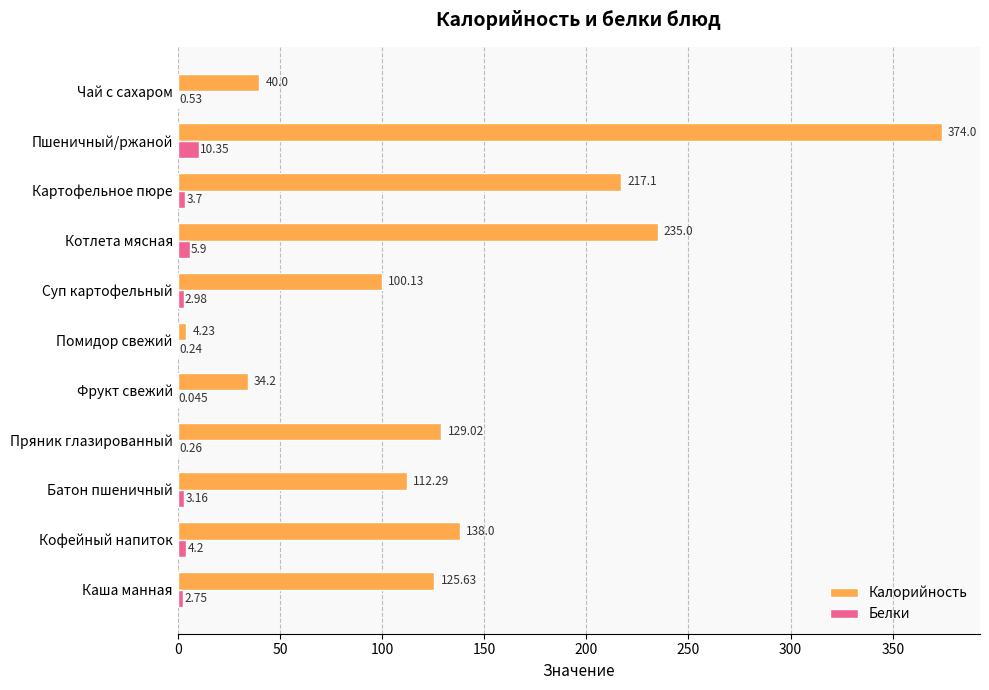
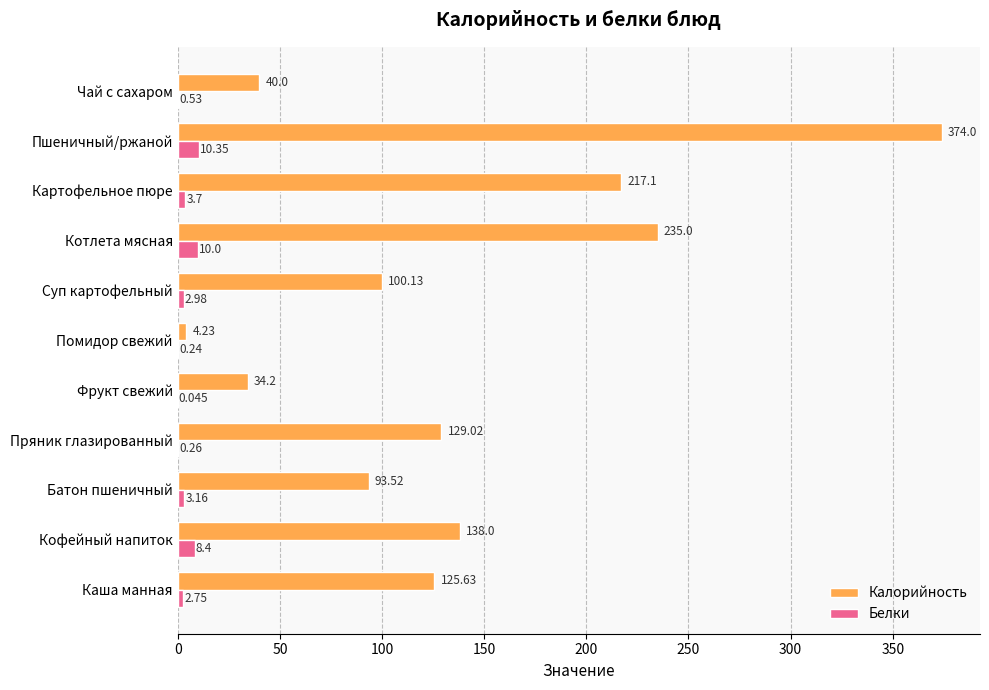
Белки, Котлета мясная: 5.9 -> 10.0
Калорийность, Батон пшеничный: 112.29 -> 93.52
Белки, Кофейный напиток: 4.2 -> 8.4
